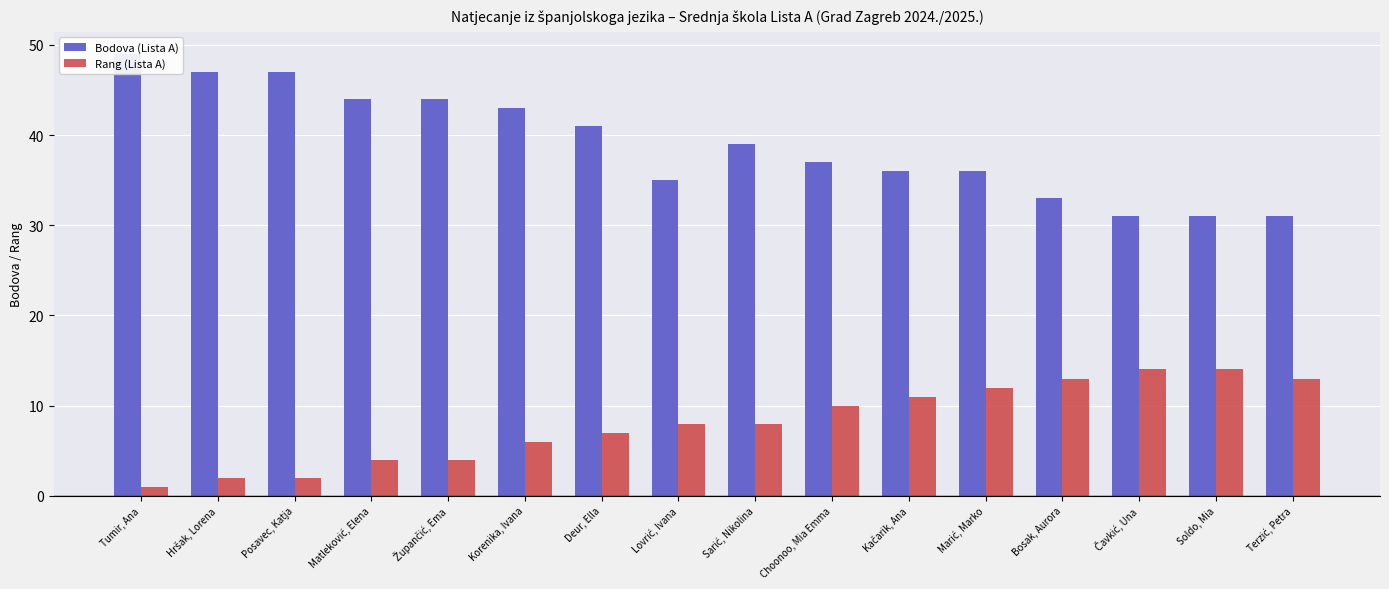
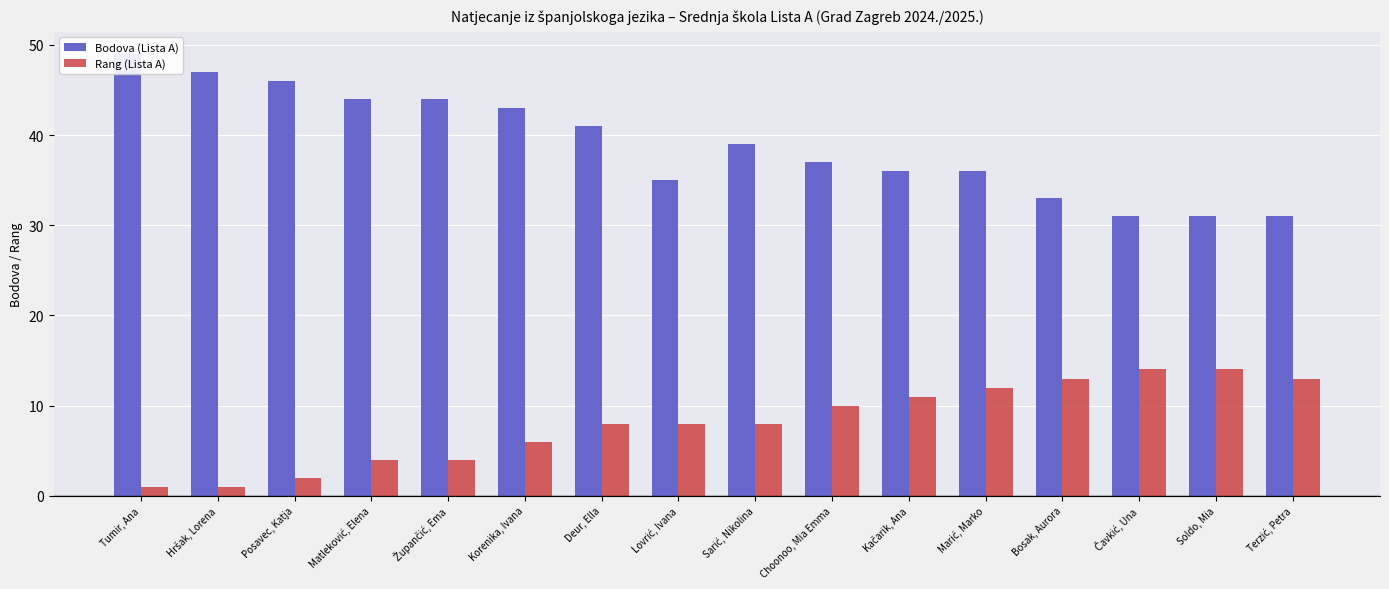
Rang (Lista A), Hršak, Lorena: 2 -> 1
Bodova (Lista A), Posavec, Katja: 47 -> 46
Rang (Lista A), Deur, Ella: 7 -> 8
